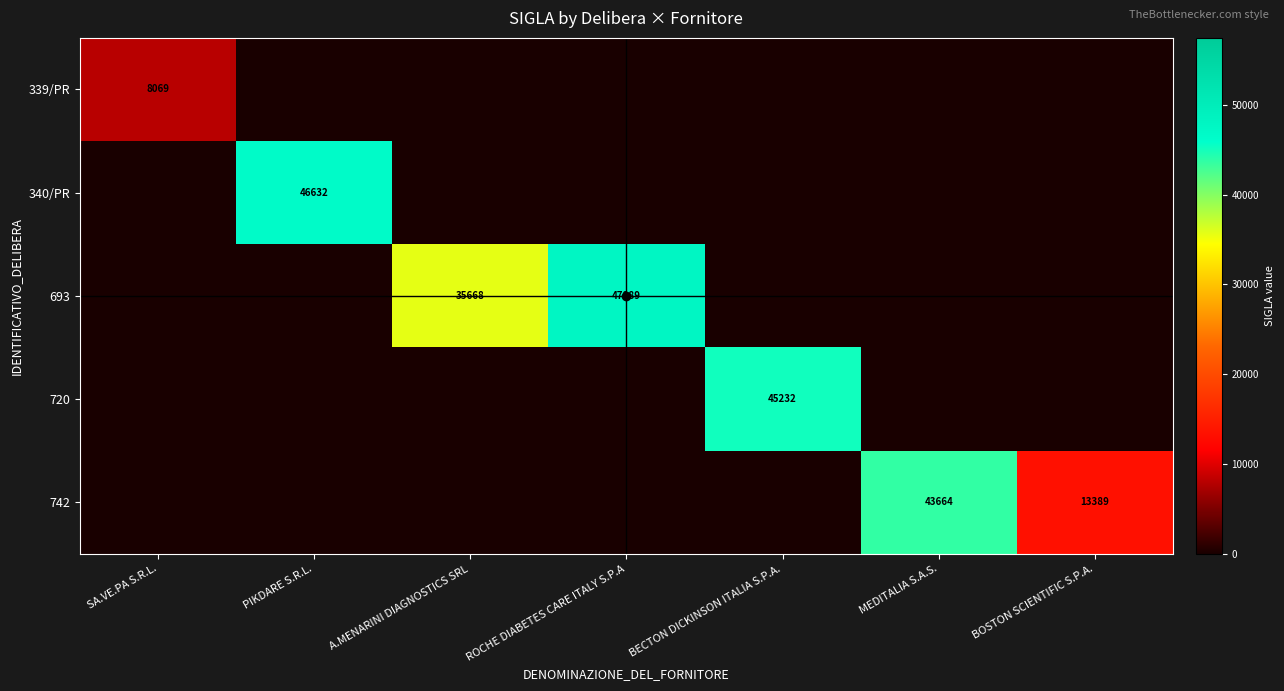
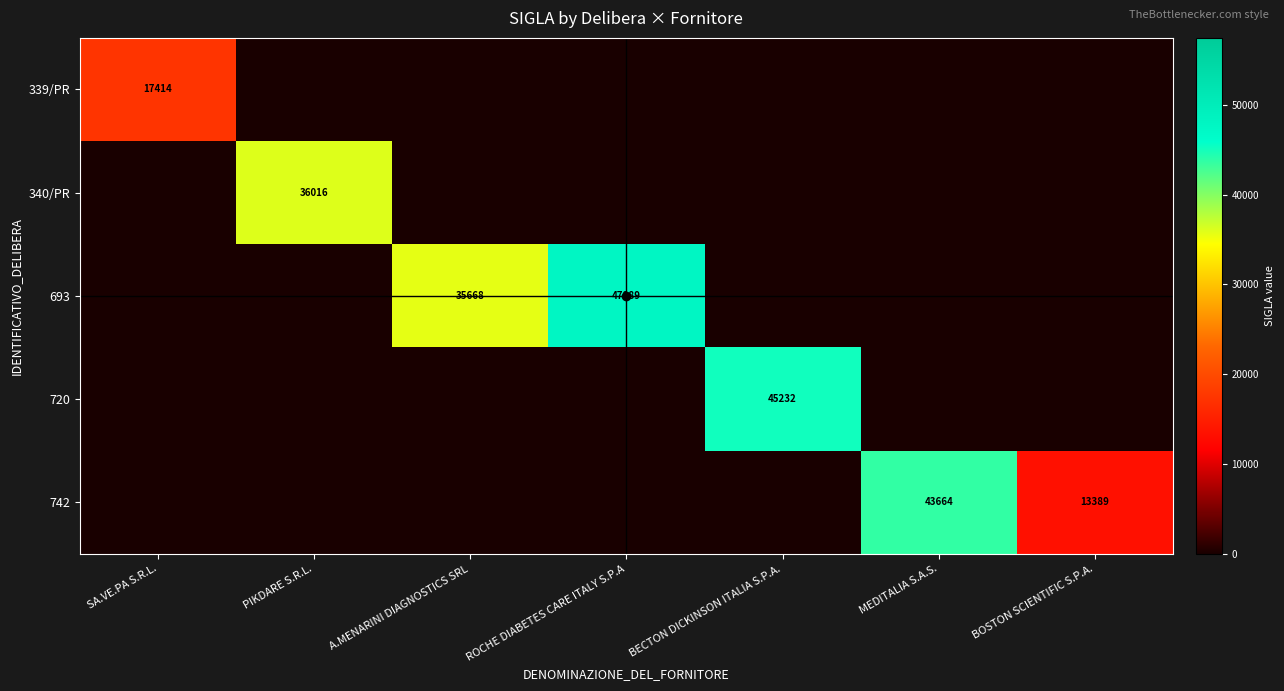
339/PR, SA.VE.PA S.R.L.: 8069 -> 17414
340/PR, PIKDARE S.R.L.: 46632 -> 36016
